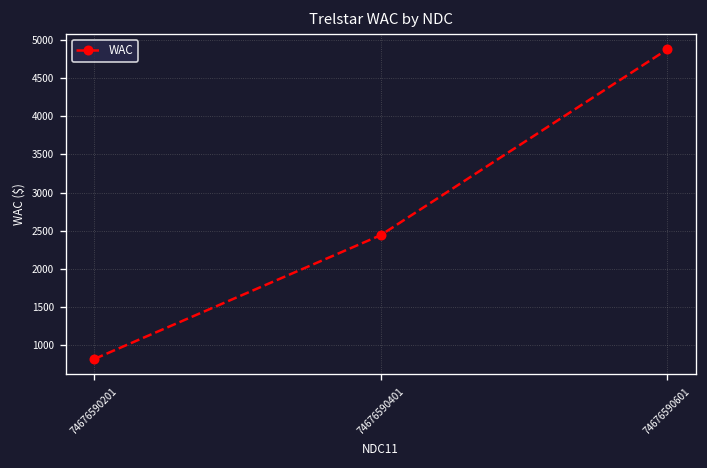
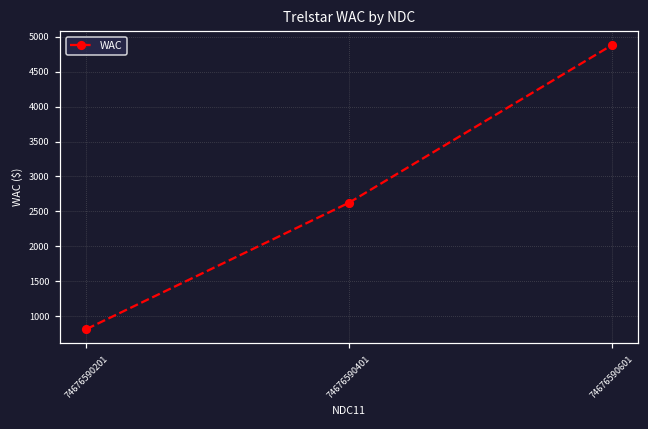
74676590401: 2400 -> 2600
